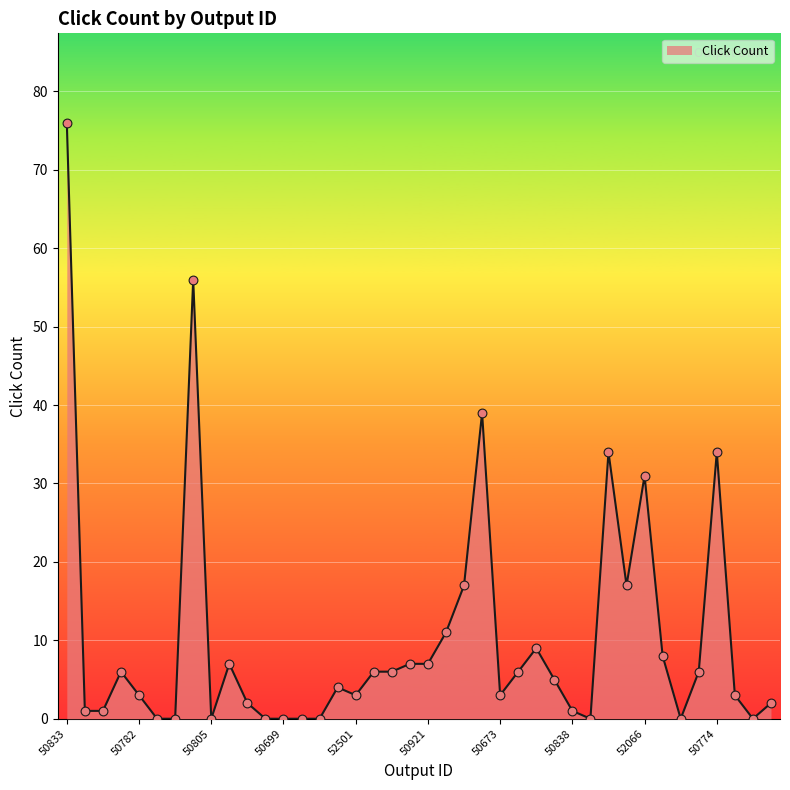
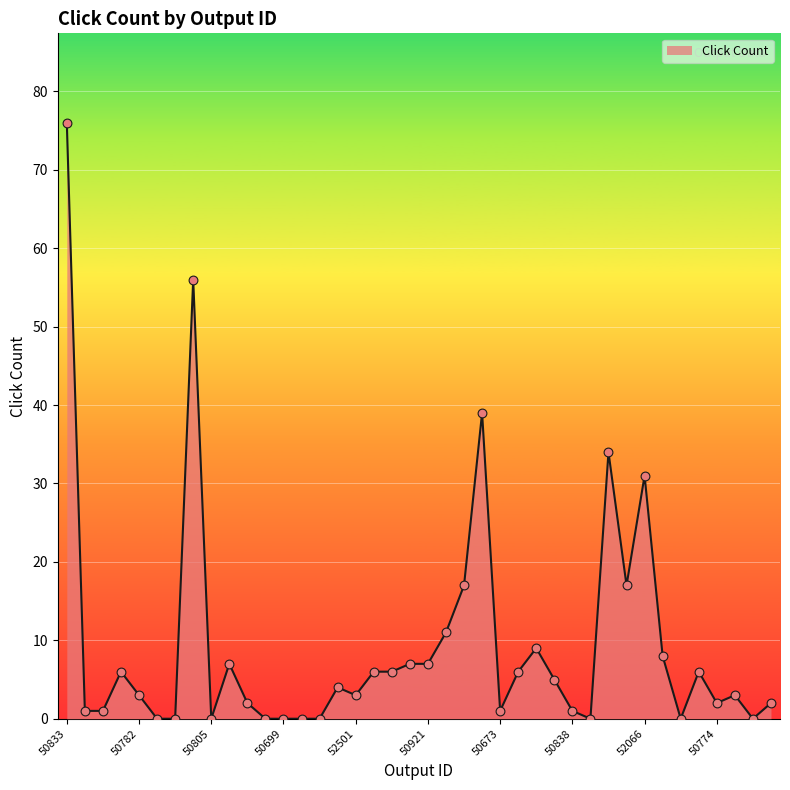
50673: 3 -> 1
50774: 34 -> 2
